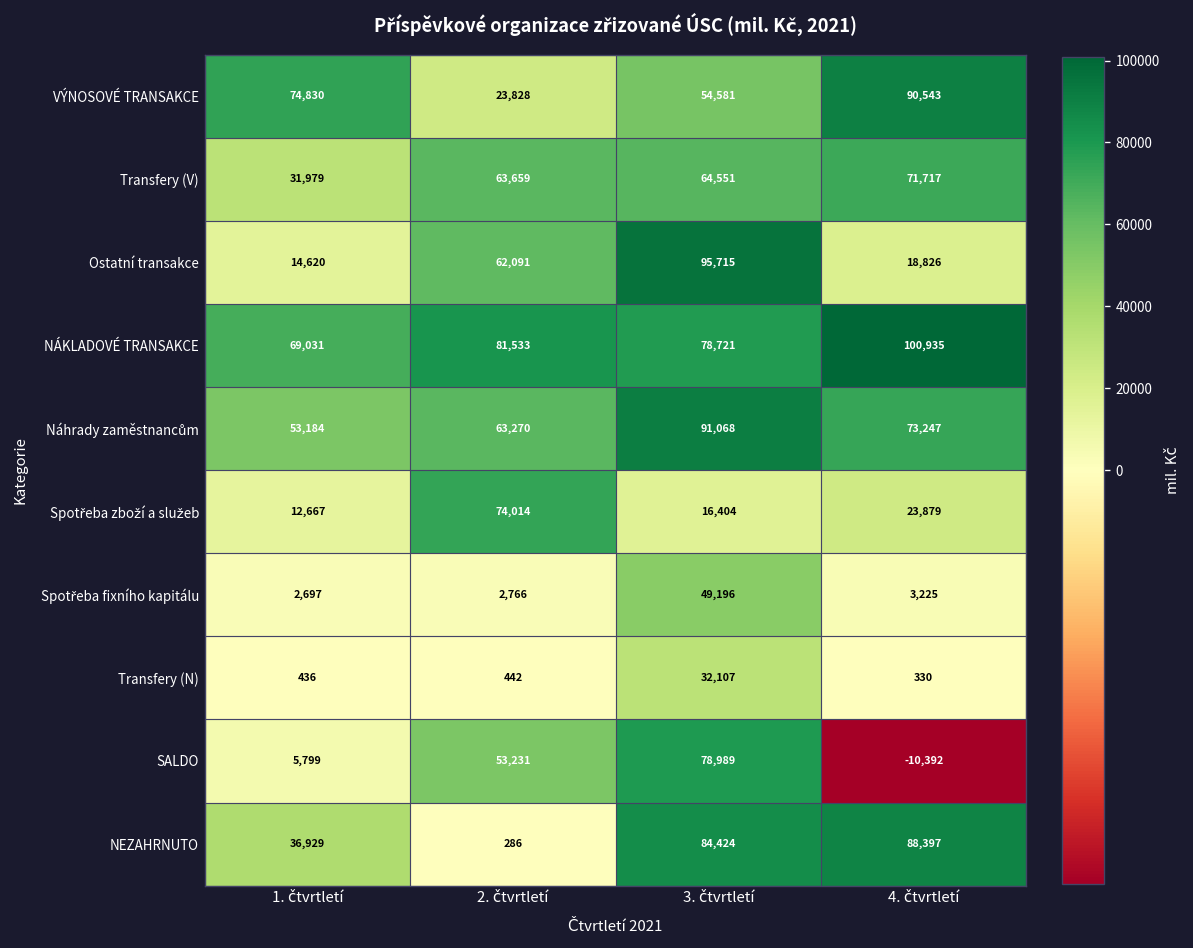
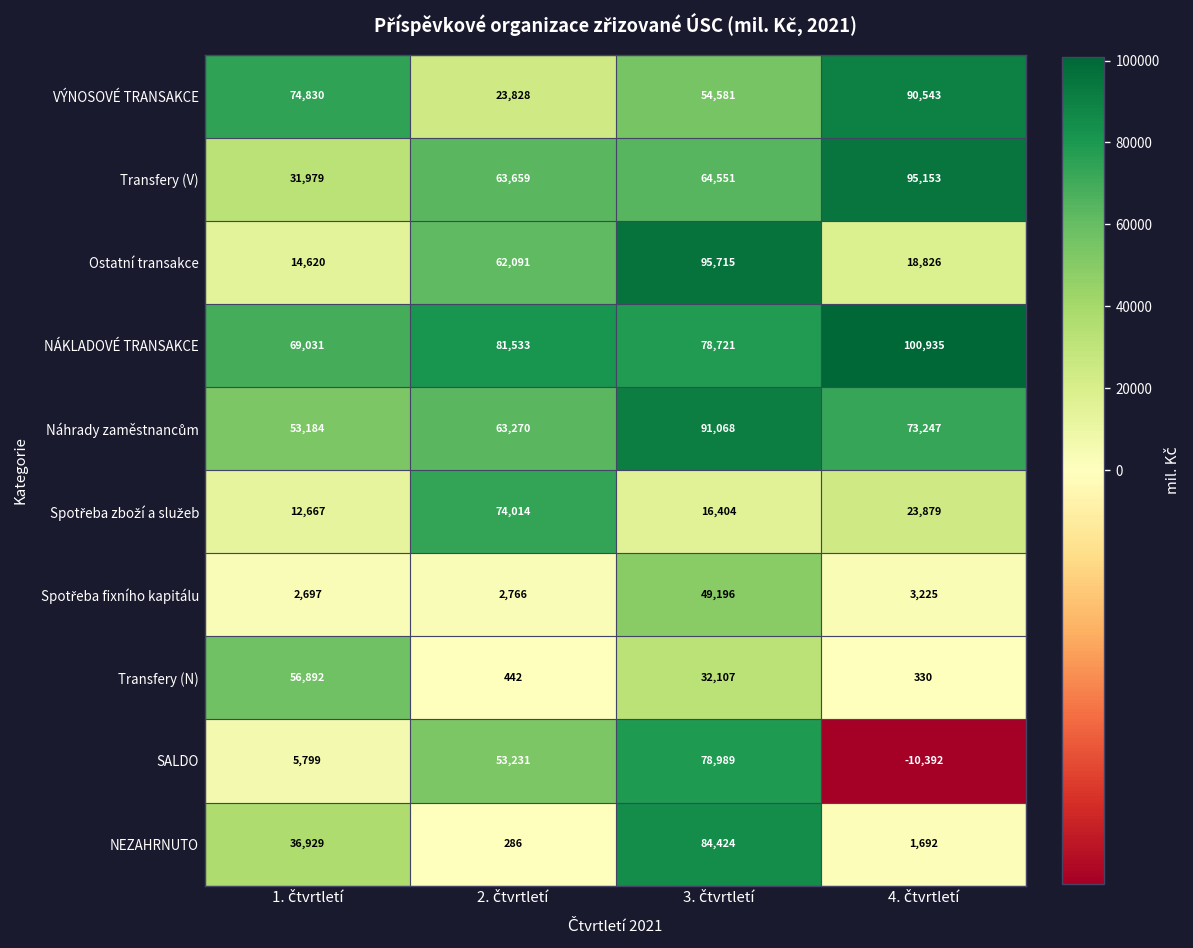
Transfery (V), 4. čtvrtletí: 71,717 -> 95,153
Transfery (N), 1. čtvrtletí: 436 -> 56,892
NEZAHRNUTO, 4. čtvrtletí: 88,397 -> 1,692
